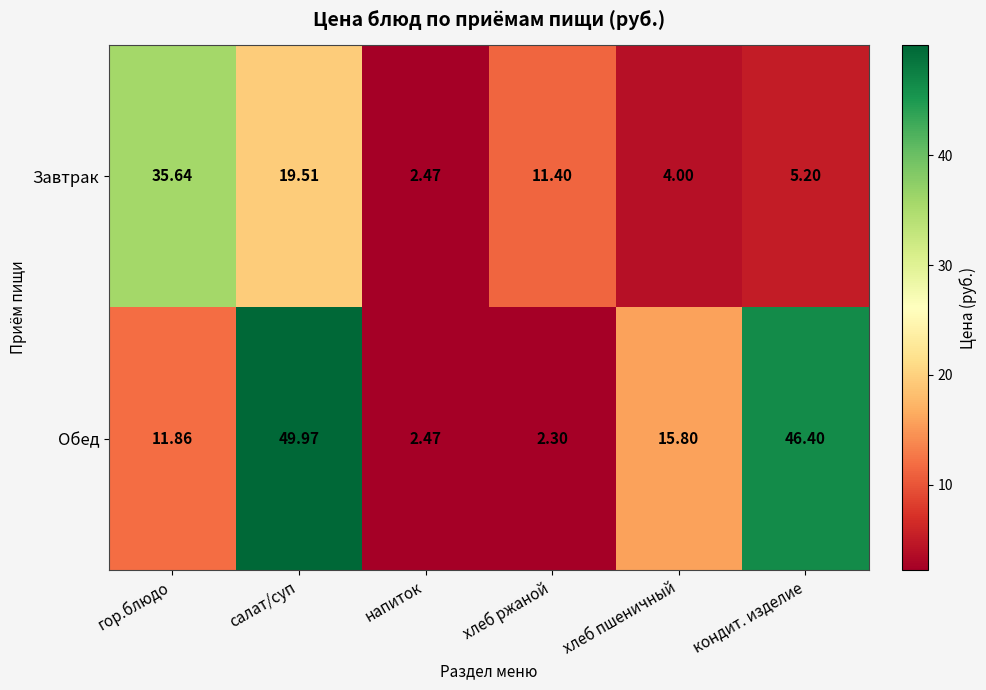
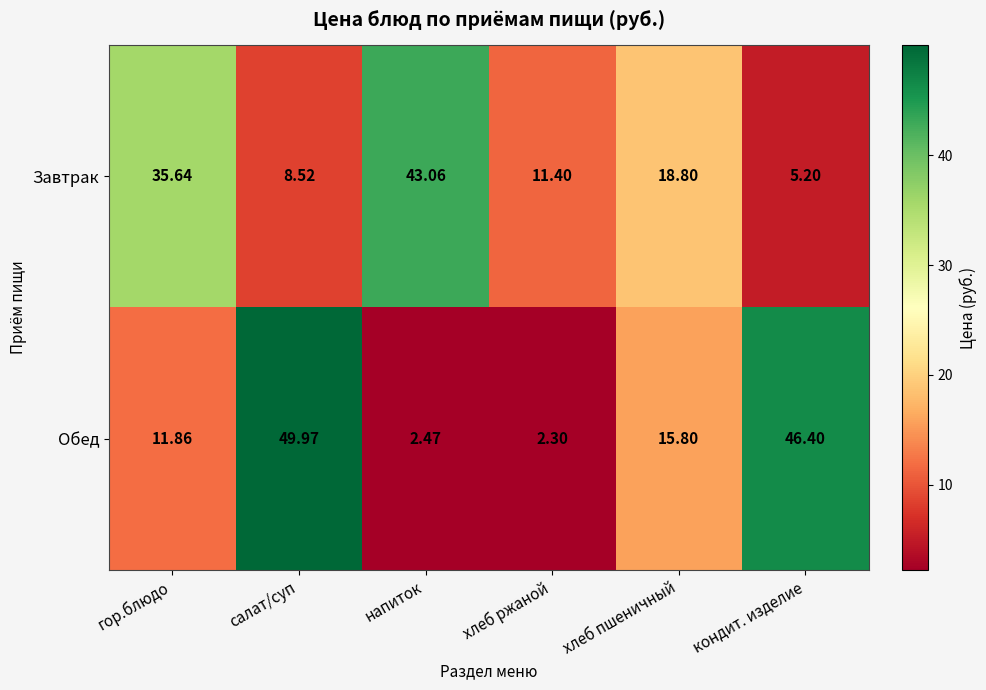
Завтрак, салат/суп: 19.51 -> 8.52
Завтрак, напиток: 2.47 -> 43.06
Завтрак, хлеб пшеничный: 4.00 -> 18.80
